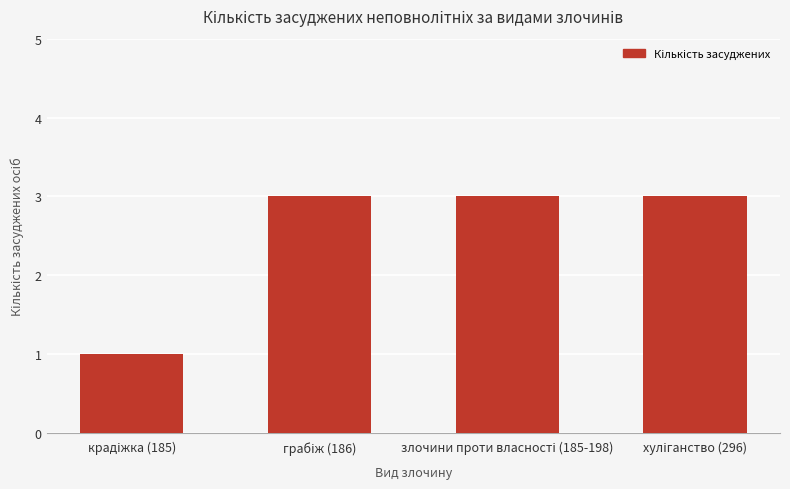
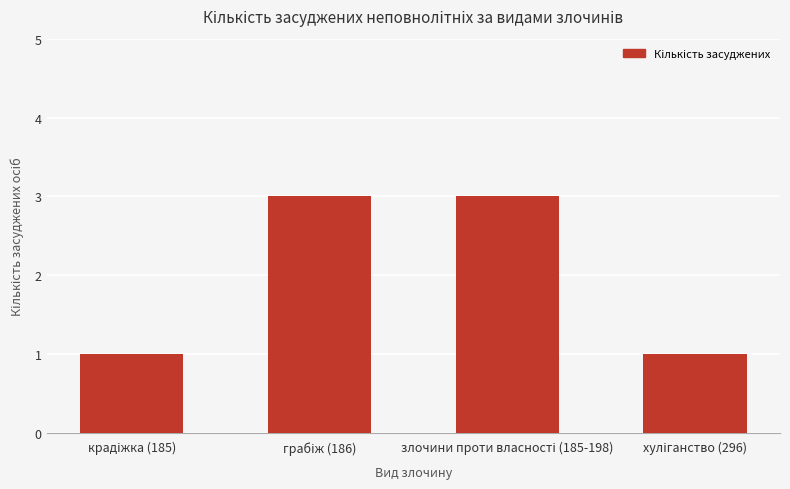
хуліганство (296): 3 -> 1
